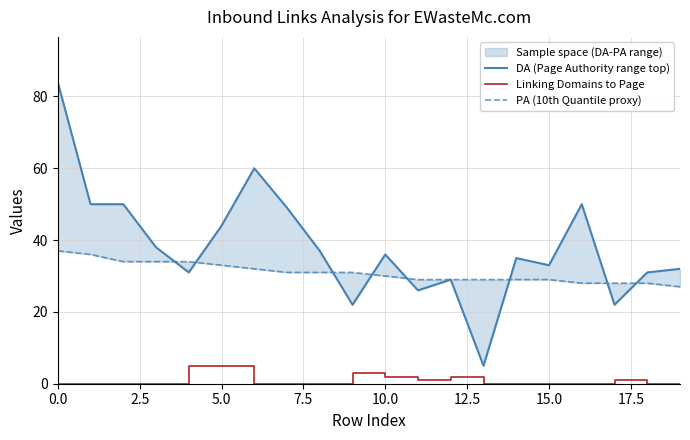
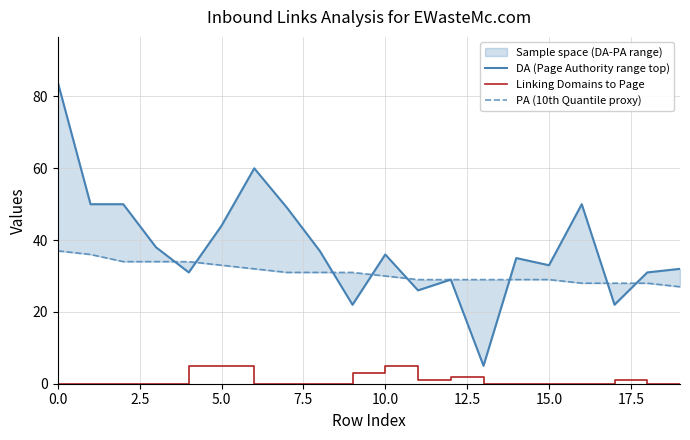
Linking Domains to Page, 10.0: 2 -> 5
